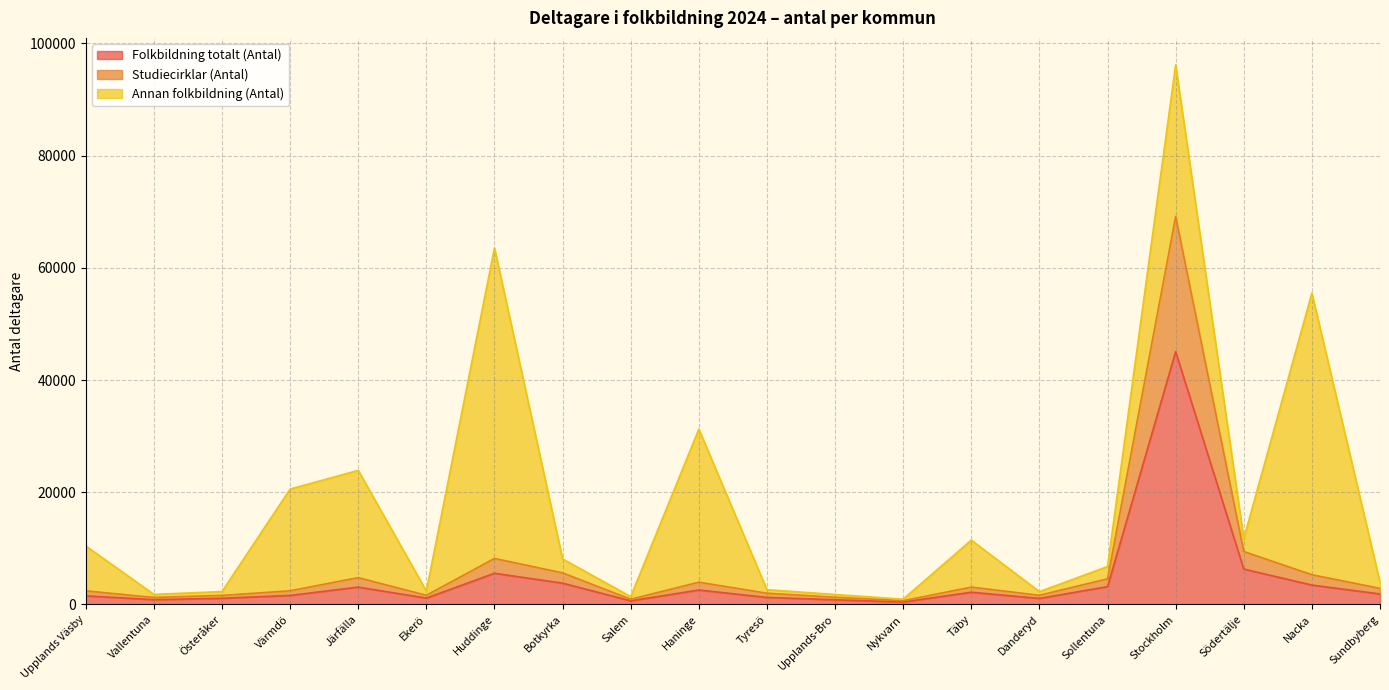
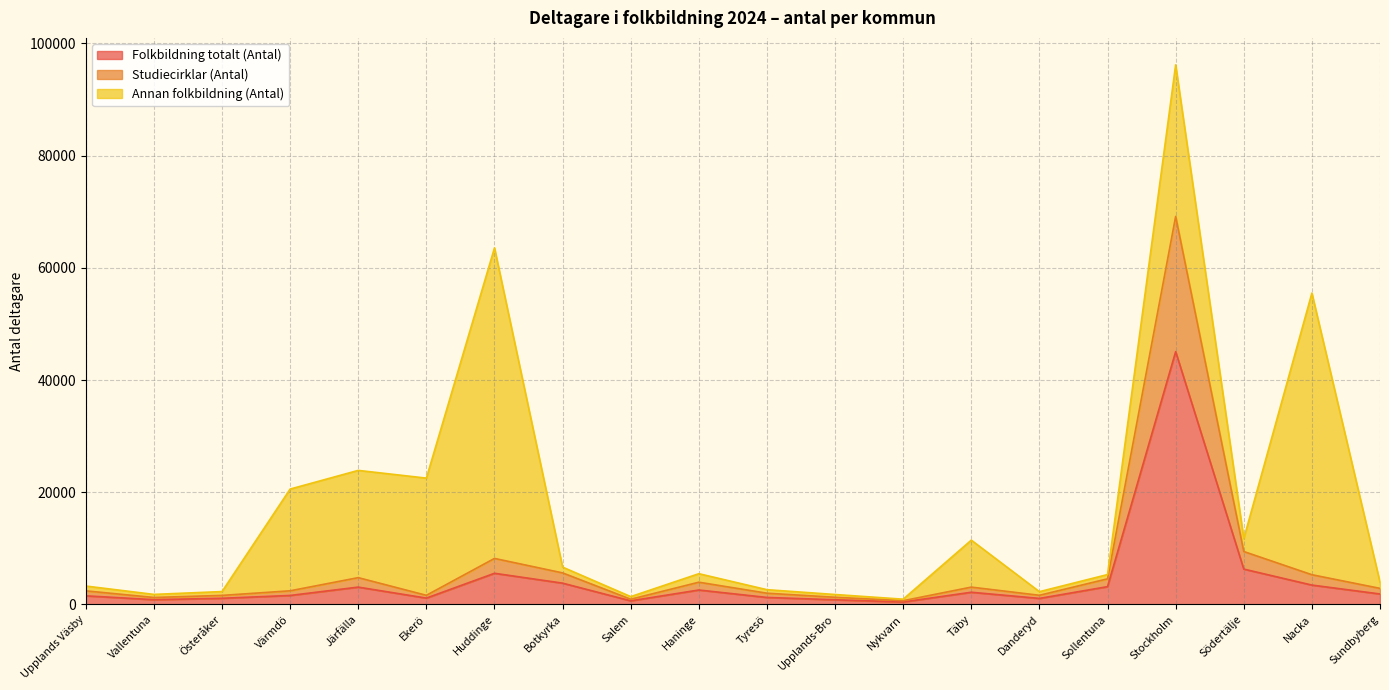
Annan folkbildning (Antal), Upplands Väsby: 8000 -> 1000
Annan folkbildning (Antal), Ekerö: 1000 -> 21000
Annan folkbildning (Antal), Botkyrka: 2000 -> 1000
Annan folkbildning (Antal), Haninge: 27000 -> 2000
Annan folkbildning (Antal), Sollentuna: 2000 -> 1000
